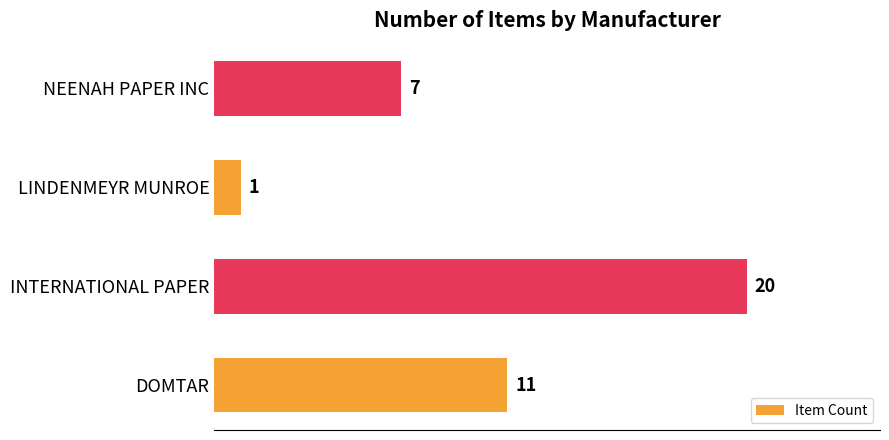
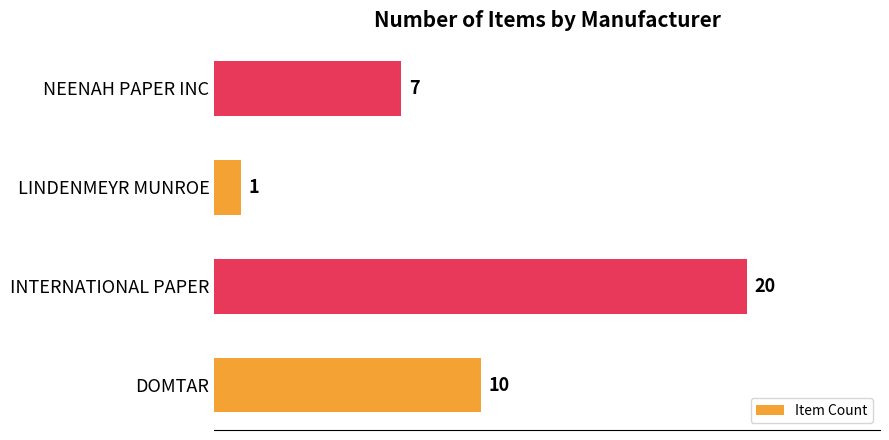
DOMTAR: 11 -> 10
